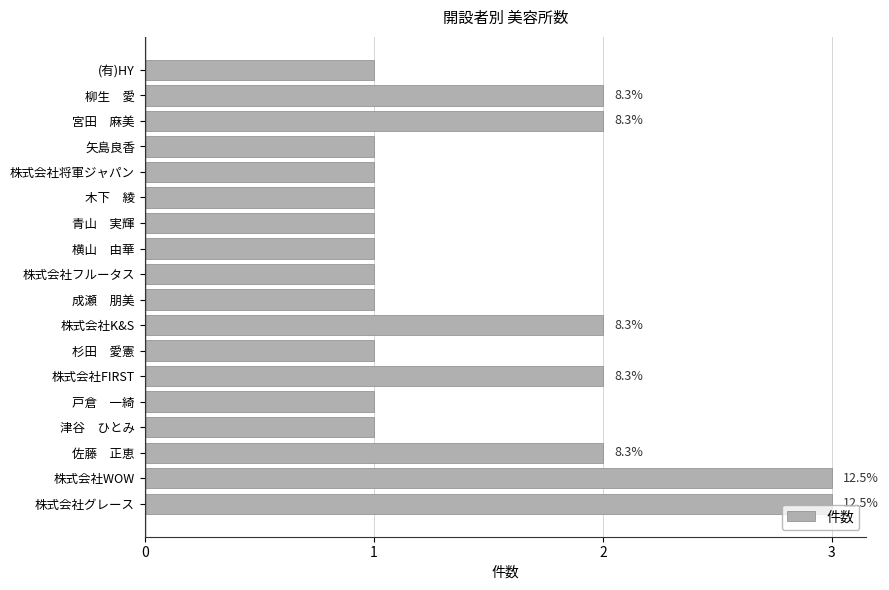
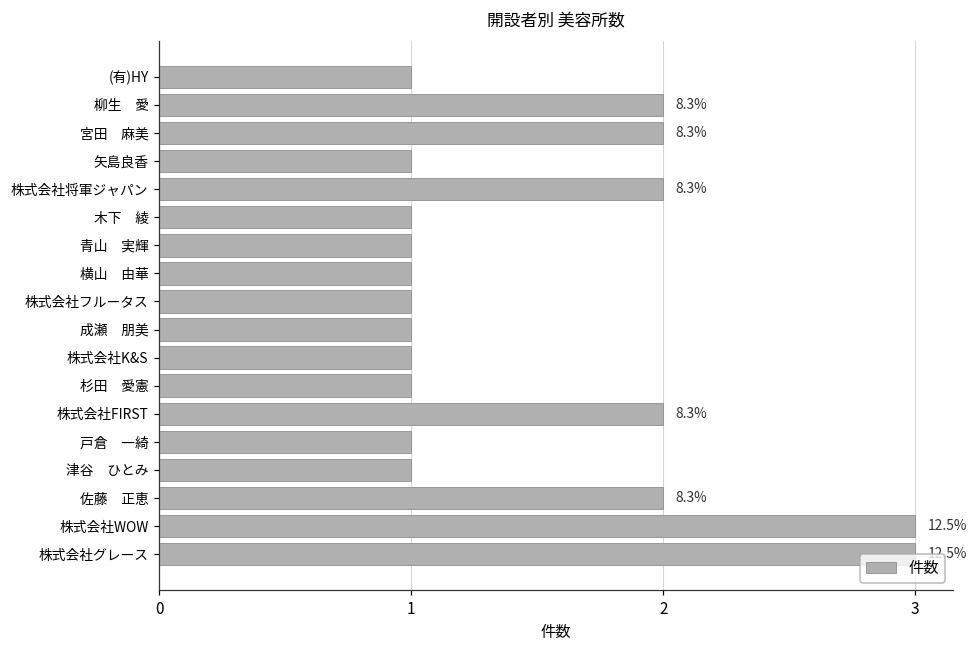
株式会社将軍ジャパン: 1 -> 2
株式会社K&S: 2 -> 1
